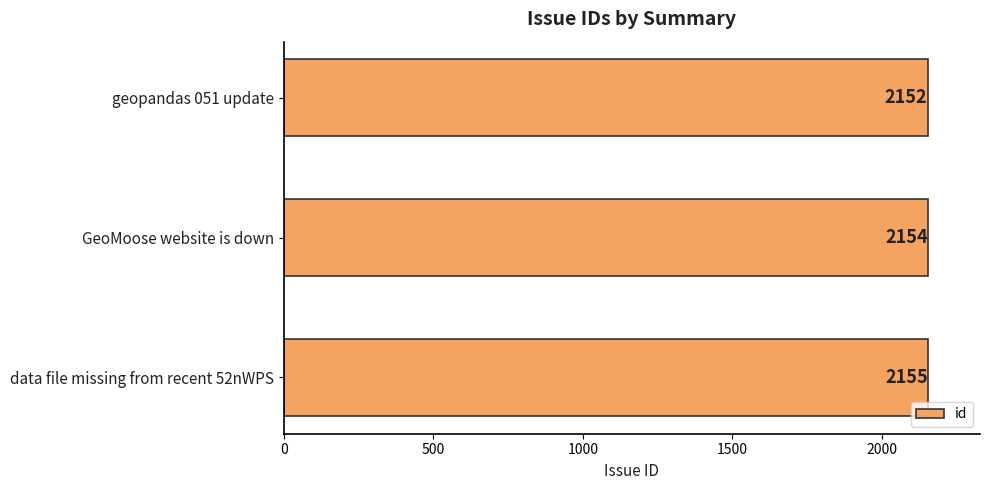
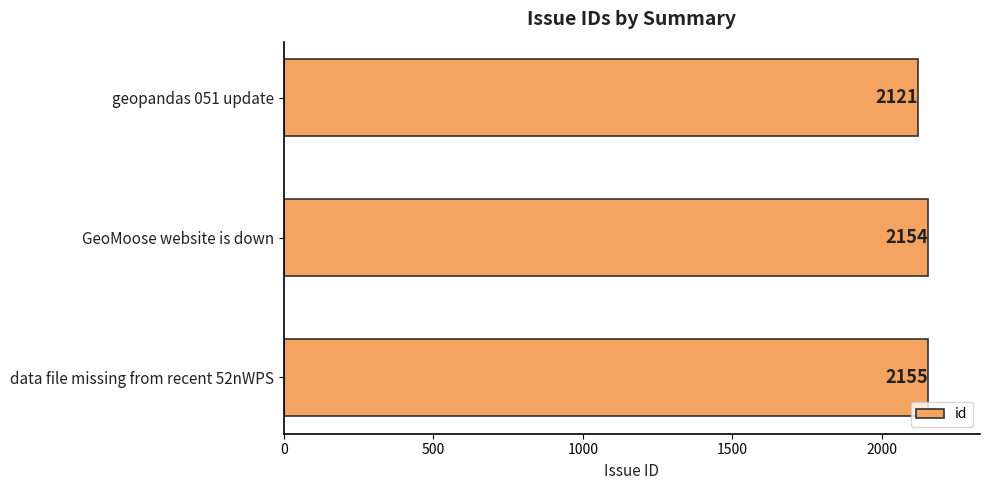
geopandas 051 update: 2152 -> 2121
